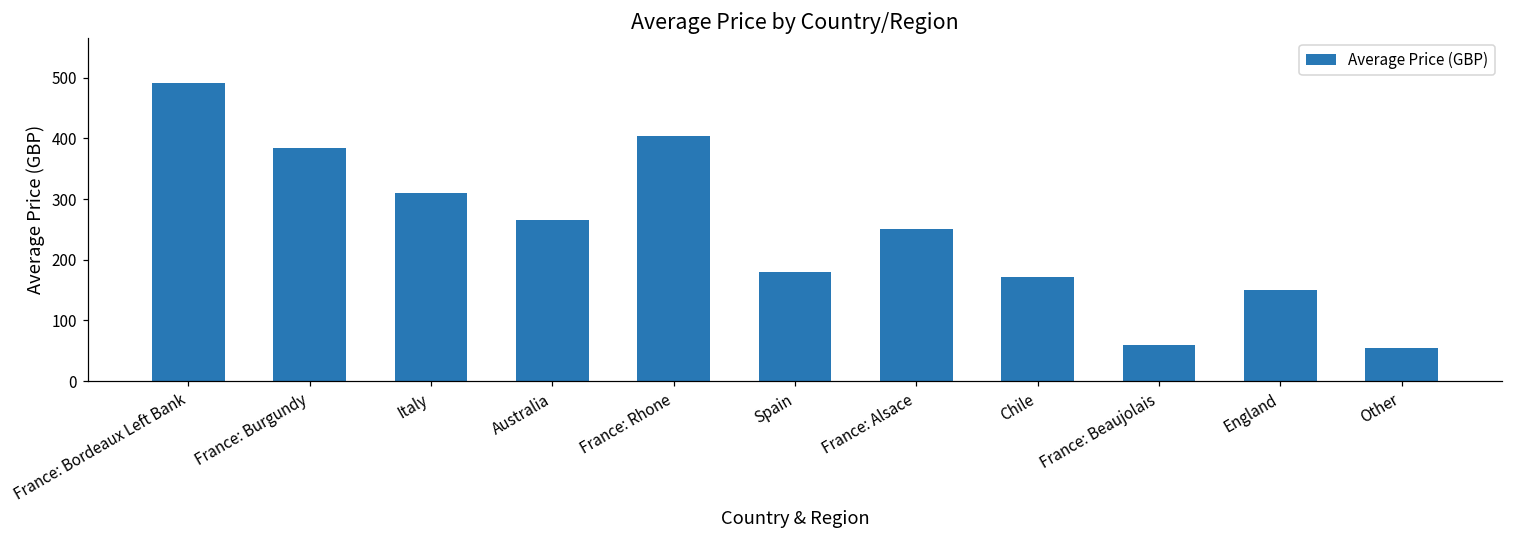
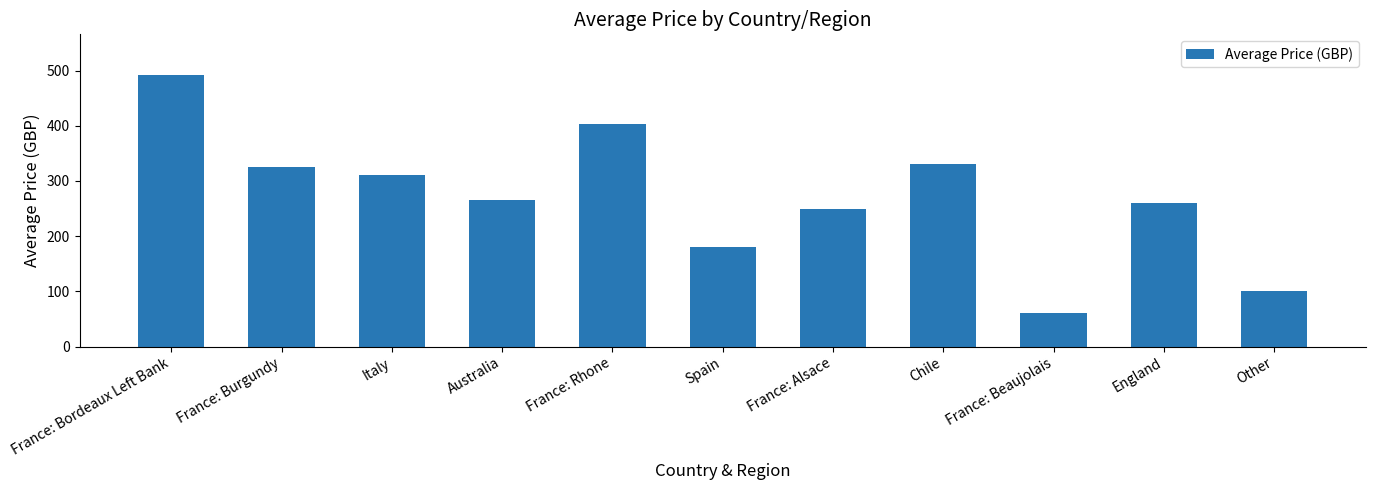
France: Burgundy: 390 -> 330
Chile: 170 -> 330
England: 150 -> 260
Other: 50 -> 100
